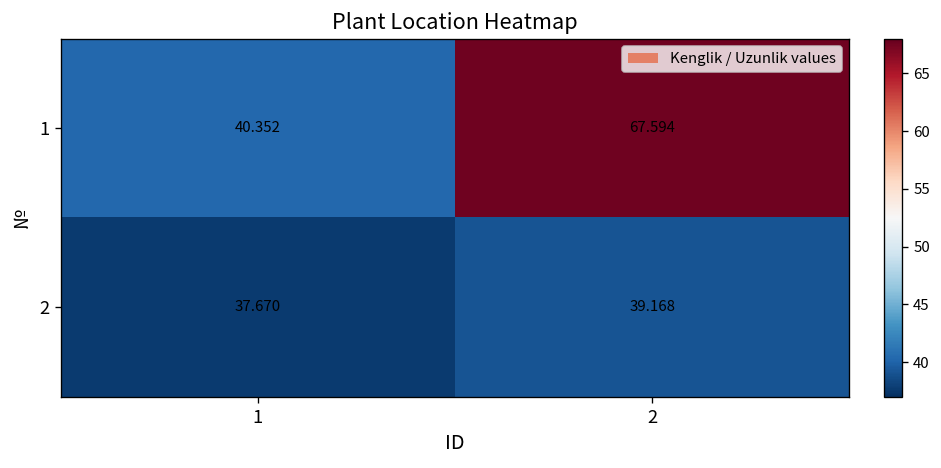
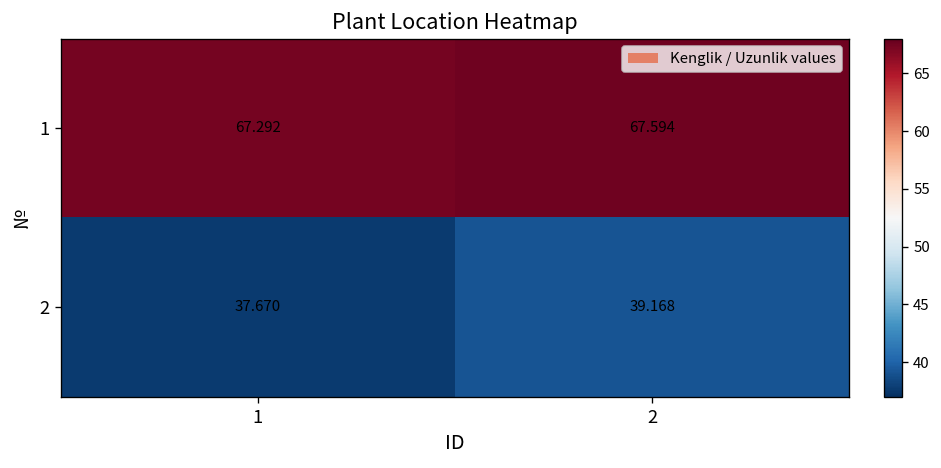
1, 1: 40.352 -> 67.292
